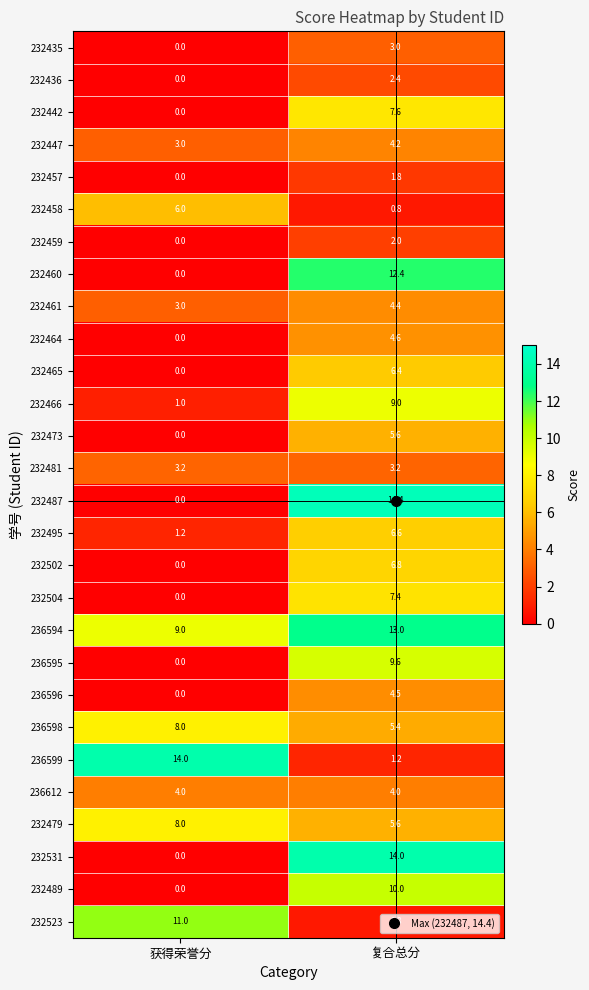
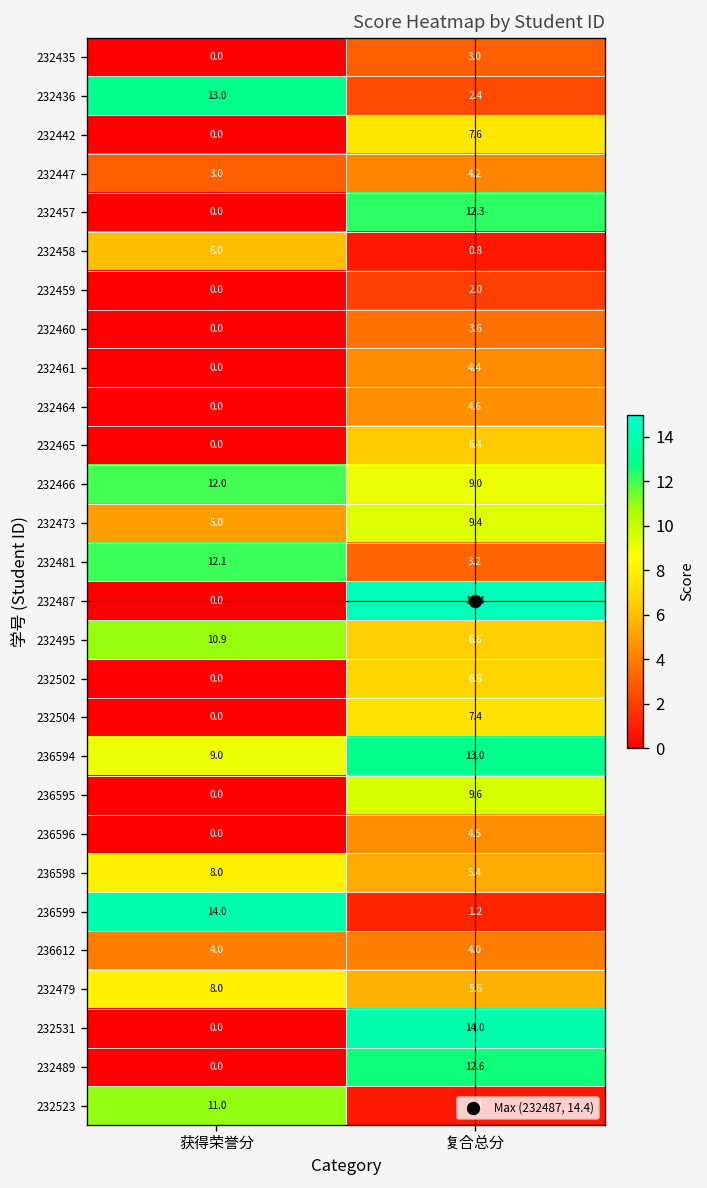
232436, 获得荣誉分: 0.0 -> 13.0
232457, 复合总分: 1.8 -> 12.3
232460, 复合总分: 12.4 -> 3.6
232461, 获得荣誉分: 3.0 -> 0.0
232466, 获得荣誉分: 1.0 -> 12.0
232473, 获得荣誉分: 0.0 -> 5.0
232473, 复合总分: 5.6 -> 9.4
232481, 获得荣誉分: 3.2 -> 12.1
232495, 获得荣誉分: 1.2 -> 10.9
232489, 复合总分: 10.0 -> 12.6
